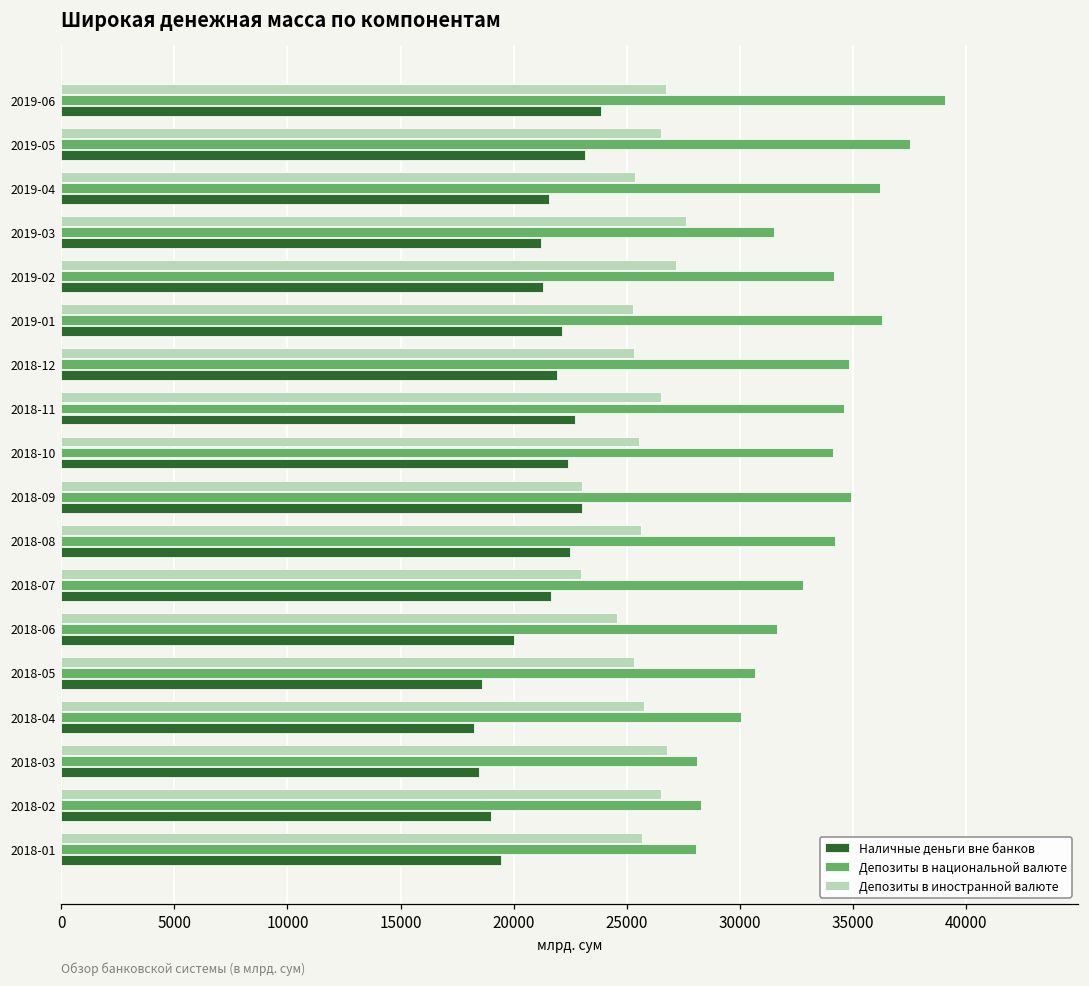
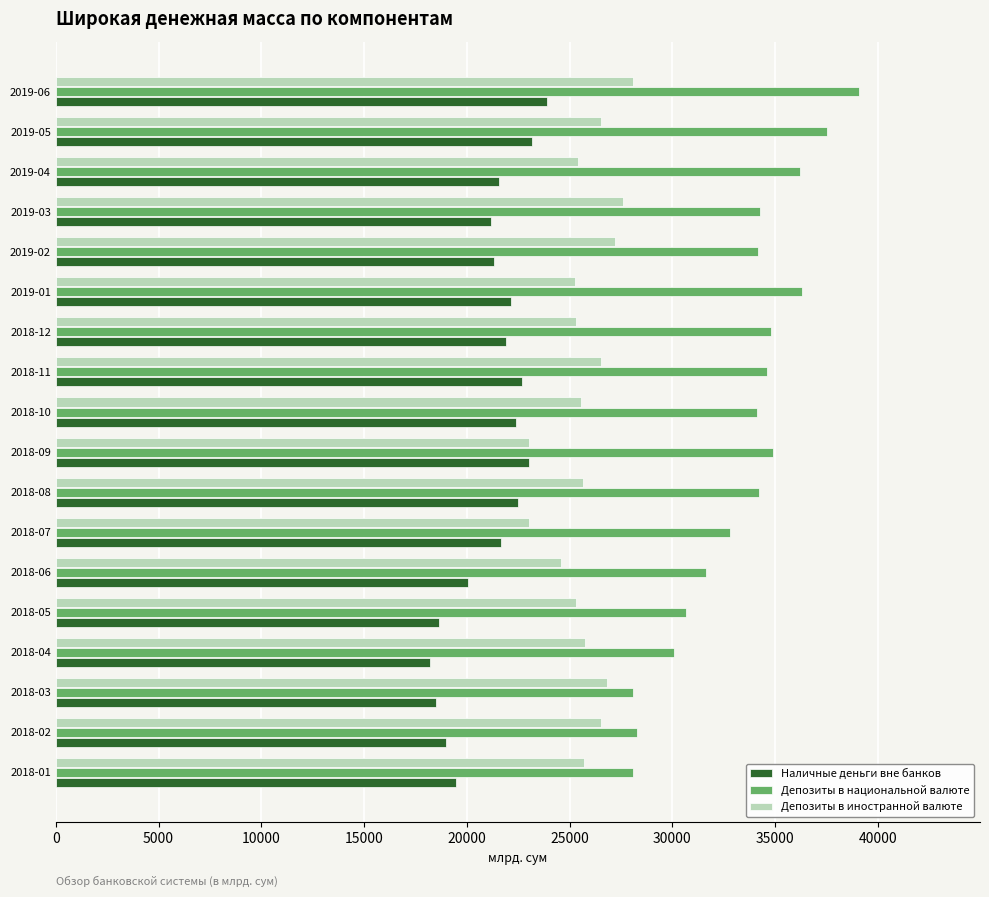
Депозиты в иностранной валюте, 2019-06: 26700 -> 28100
Депозиты в национальной валюте, 2019-03: 31500 -> 34300
